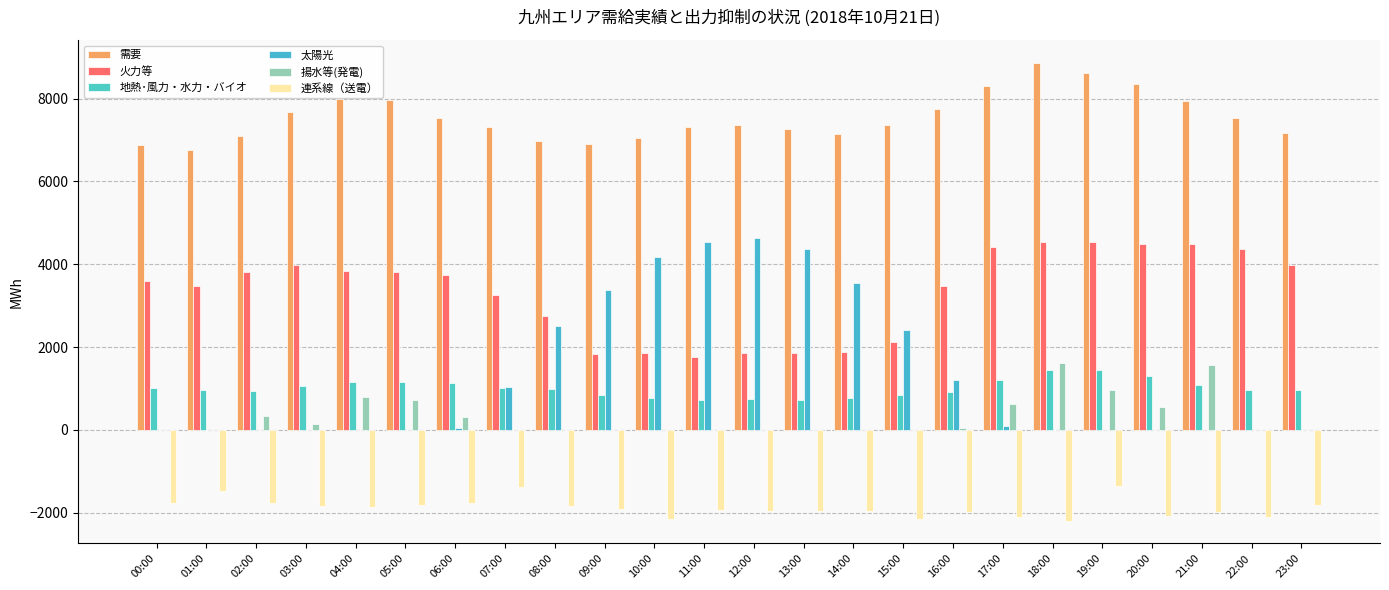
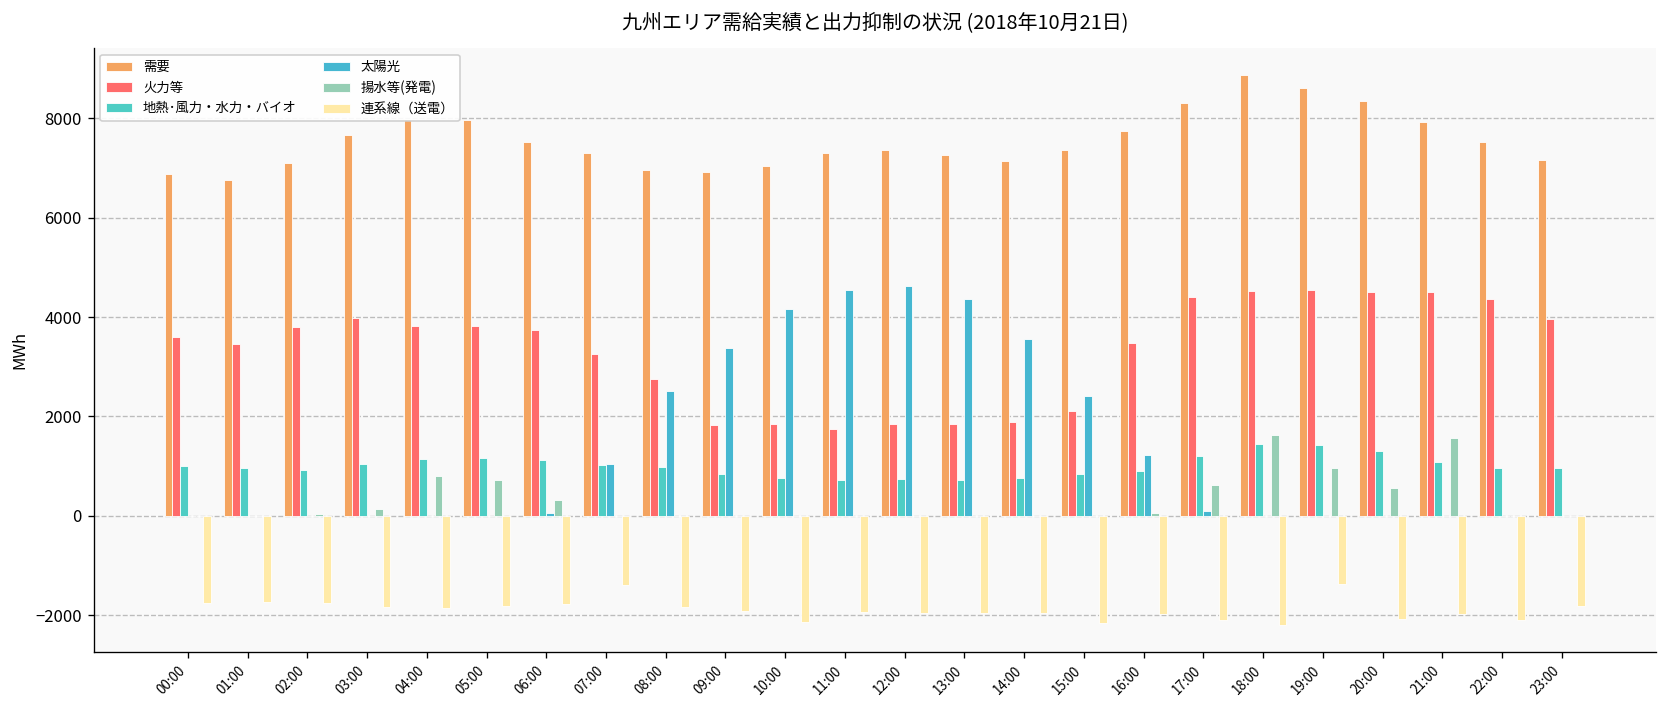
連系線（送電）, 01:00: -1500 -> -1700
揚水等(発電), 02:00: 300 -> 0
